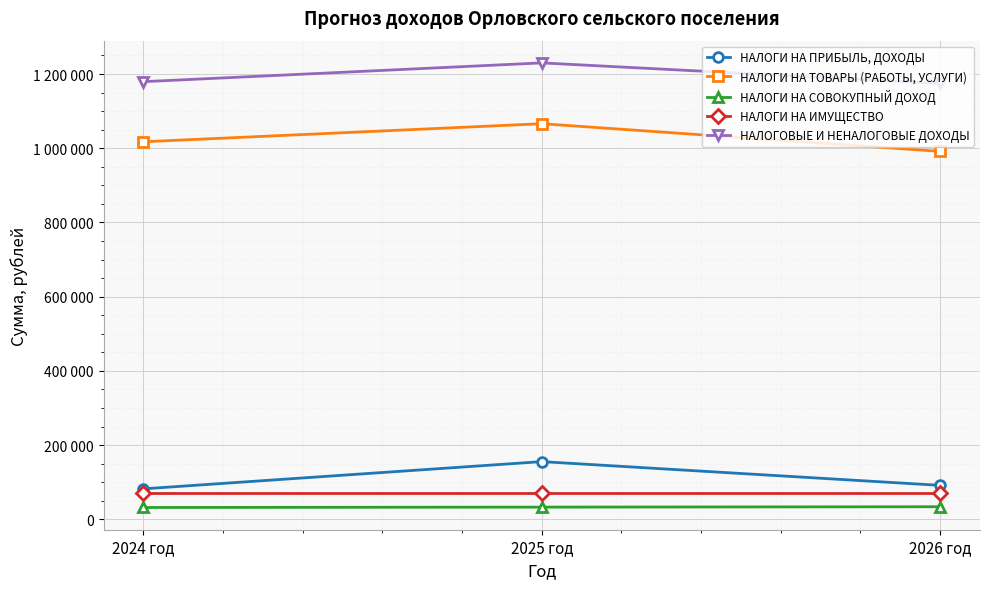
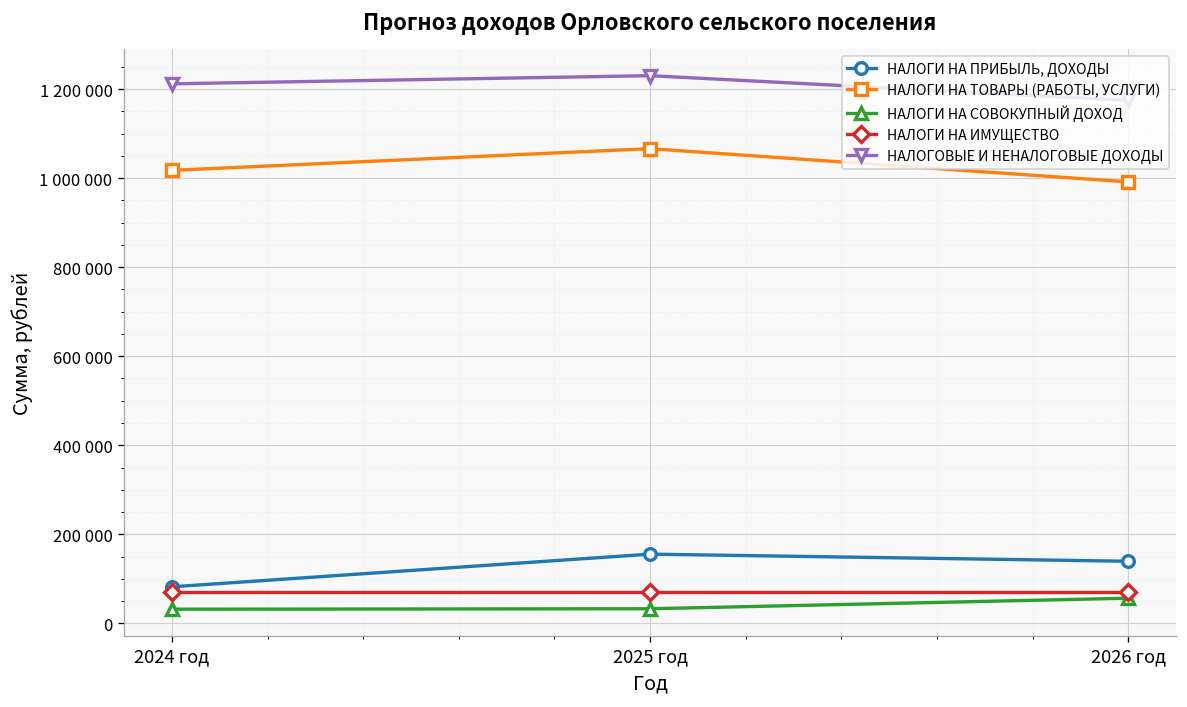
НАЛОГОВЫЕ И НЕНАЛОГОВЫЕ ДОХОДЫ, 2024 год: 1180000 -> 1210000
НАЛОГИ НА ПРИБЫЛЬ, ДОХОДЫ, 2026 год: 90000 -> 140000
НАЛОГИ НА СОВОКУПНЫЙ ДОХОД, 2026 год: 30000 -> 60000
